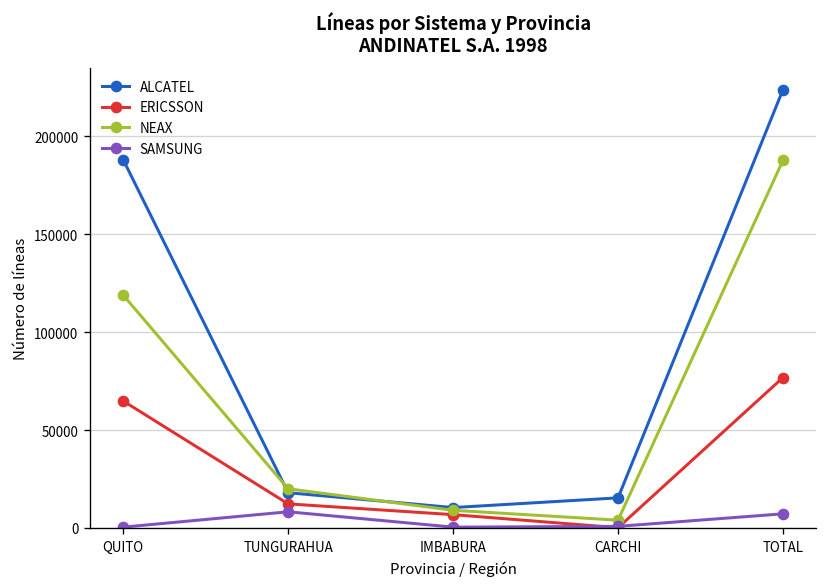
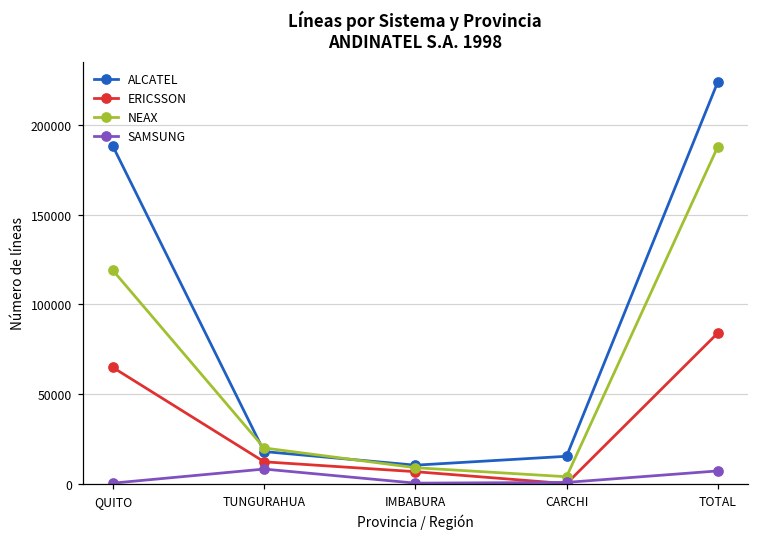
ERICSSON, TOTAL: 77000 -> 84000
